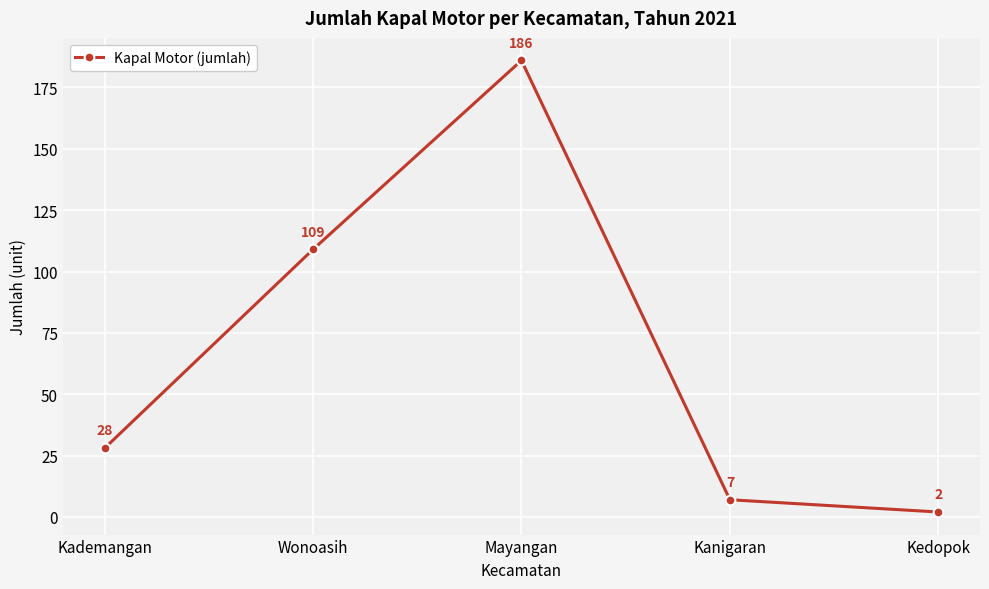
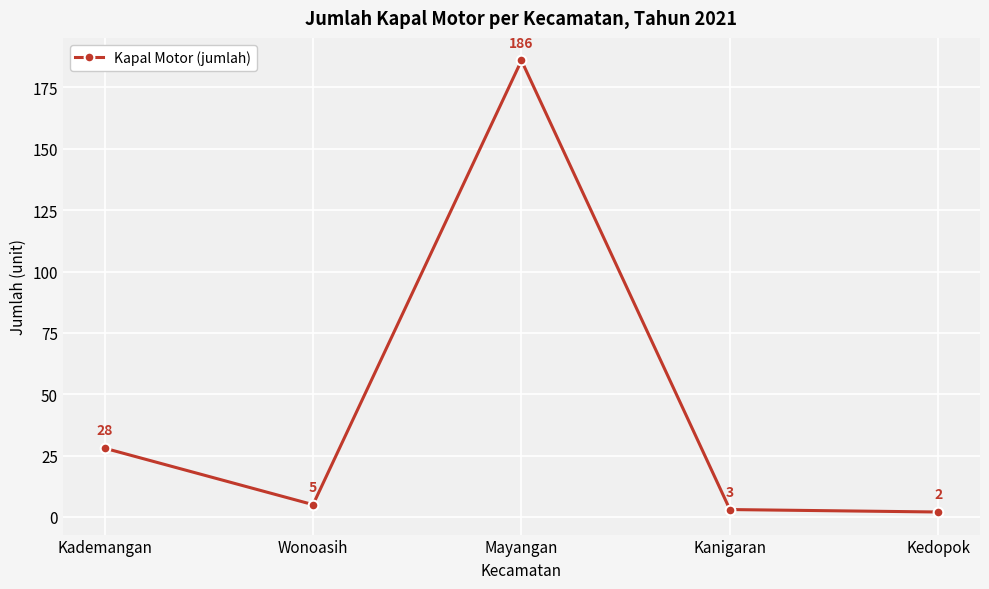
Wonoasih: 109 -> 5
Kanigaran: 7 -> 3
